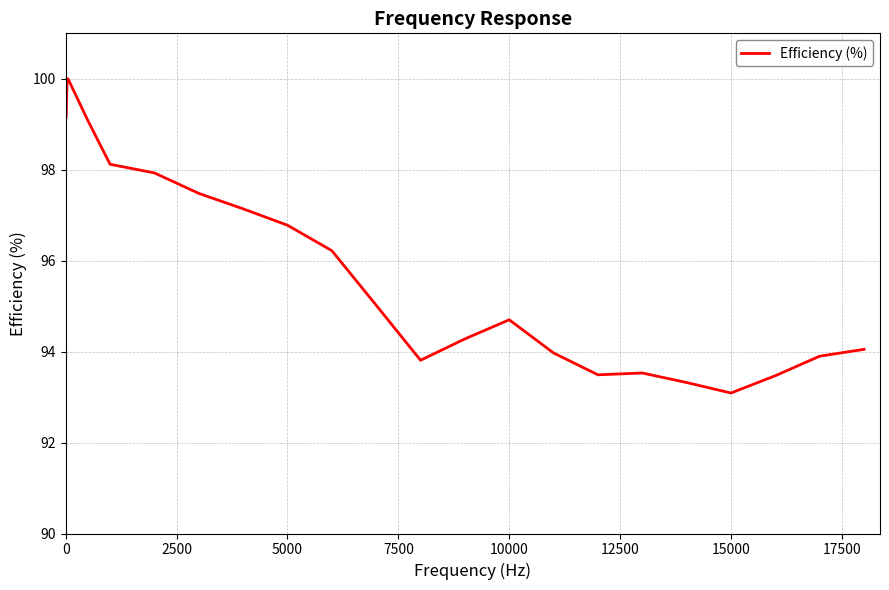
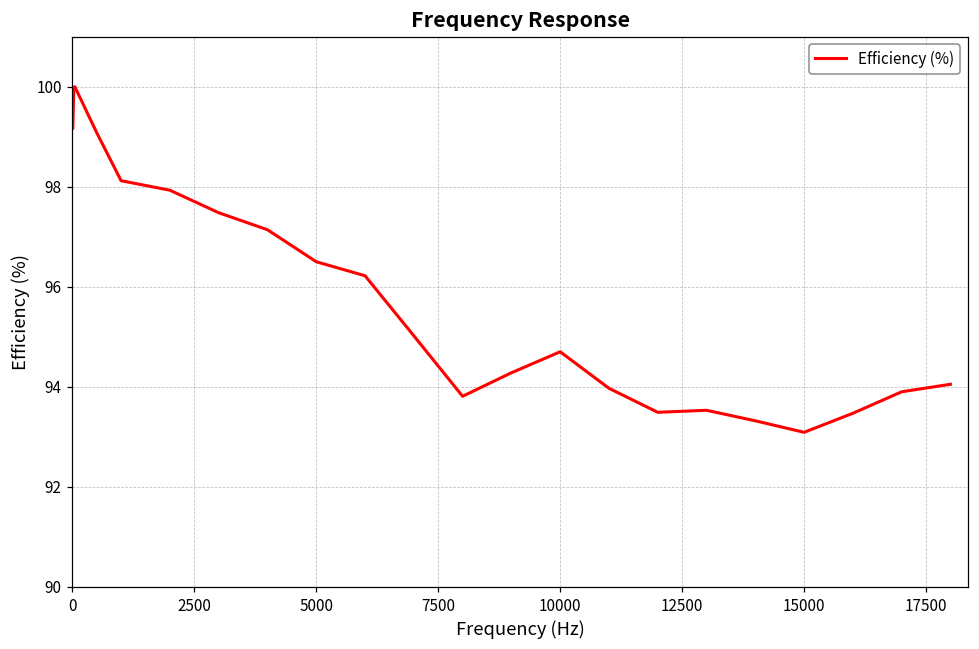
5000: 96.8 -> 96.5
